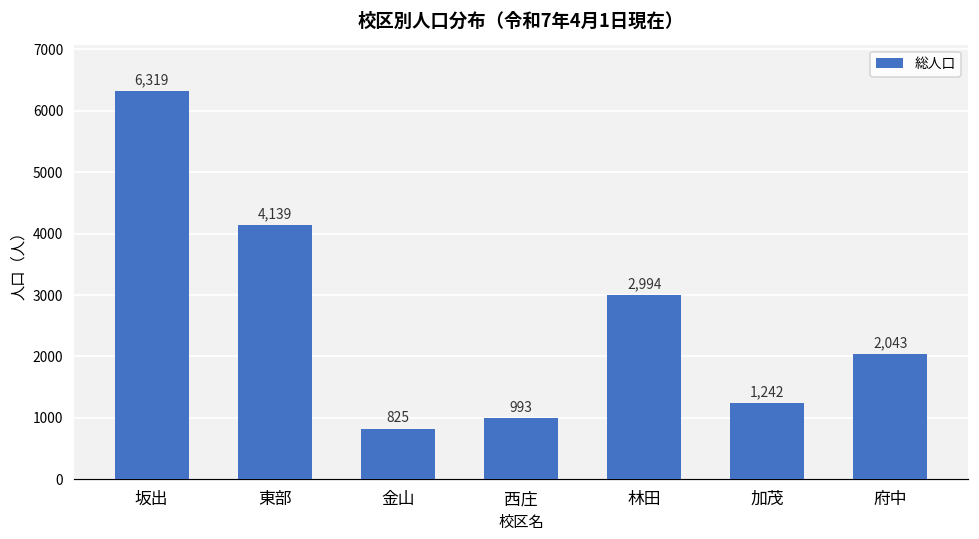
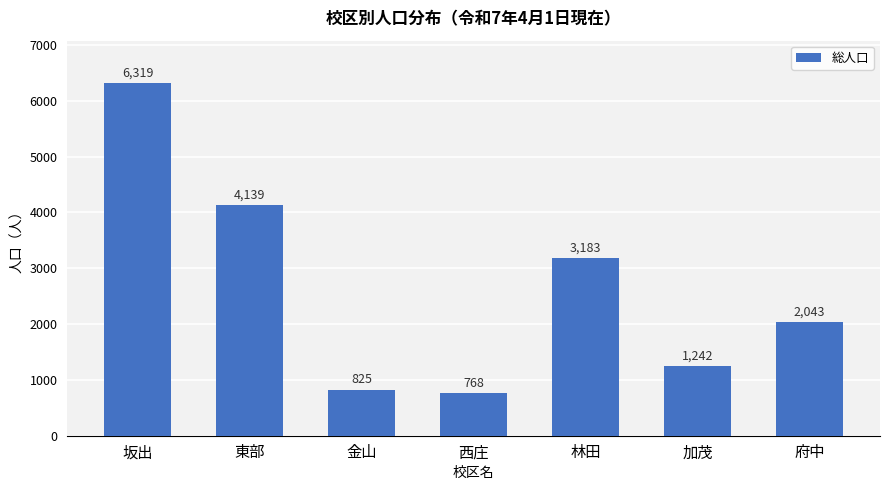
西庄: 993 -> 768
林田: 2,994 -> 3,183
